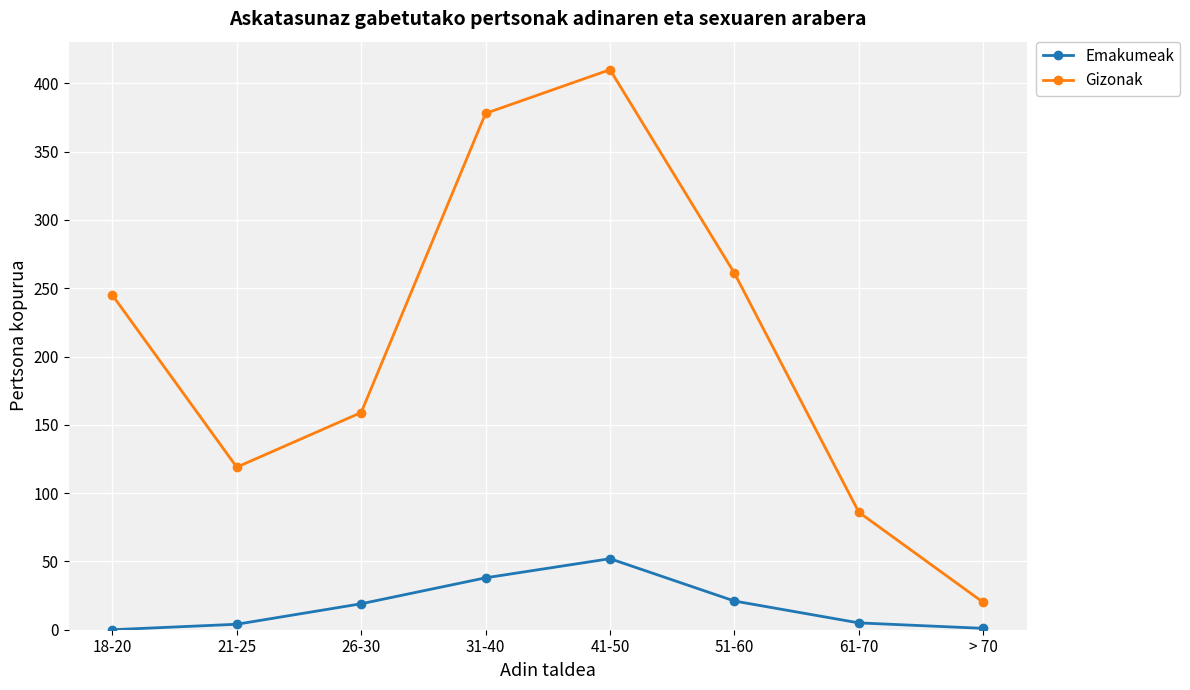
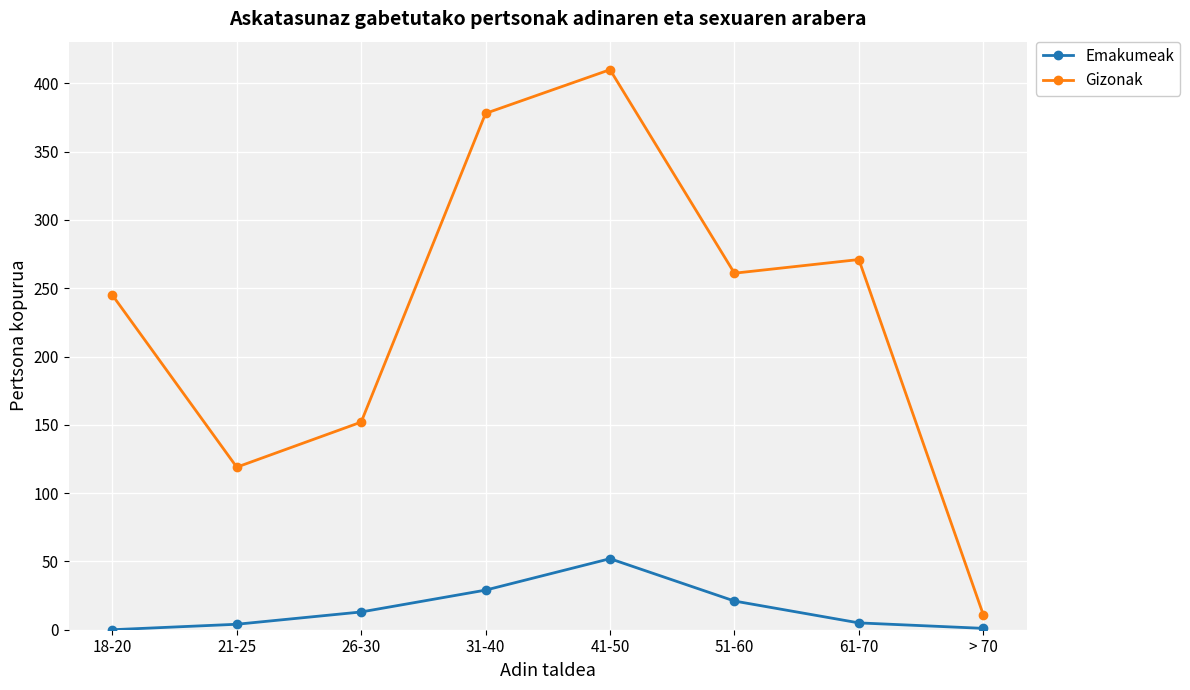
Emakumeak, 26-30: 19 -> 13
Gizonak, 26-30: 159 -> 152
Emakumeak, 31-40: 38 -> 29
Gizonak, 61-70: 86 -> 271
Gizonak, > 70: 20 -> 11
